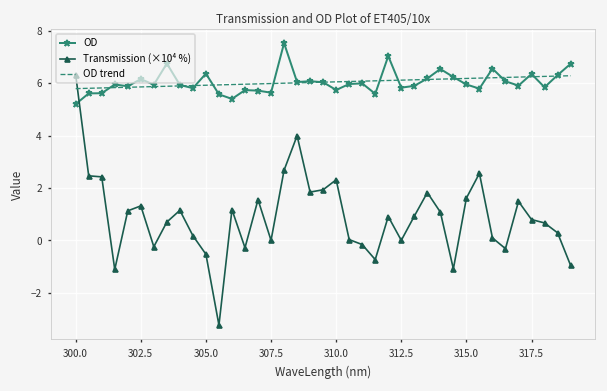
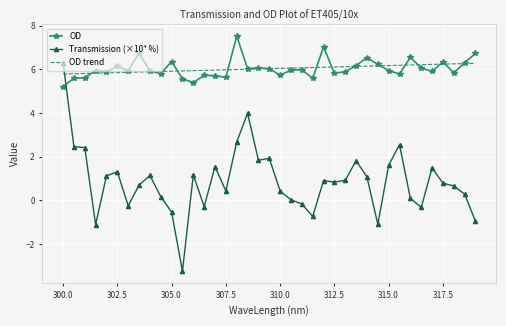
Transmission (×10⁴ %), 307.5: 0.0 -> 0.4
Transmission (×10⁴ %), 310.0: 2.3 -> 0.4
Transmission (×10⁴ %), 312.5: 0.0 -> 0.8
